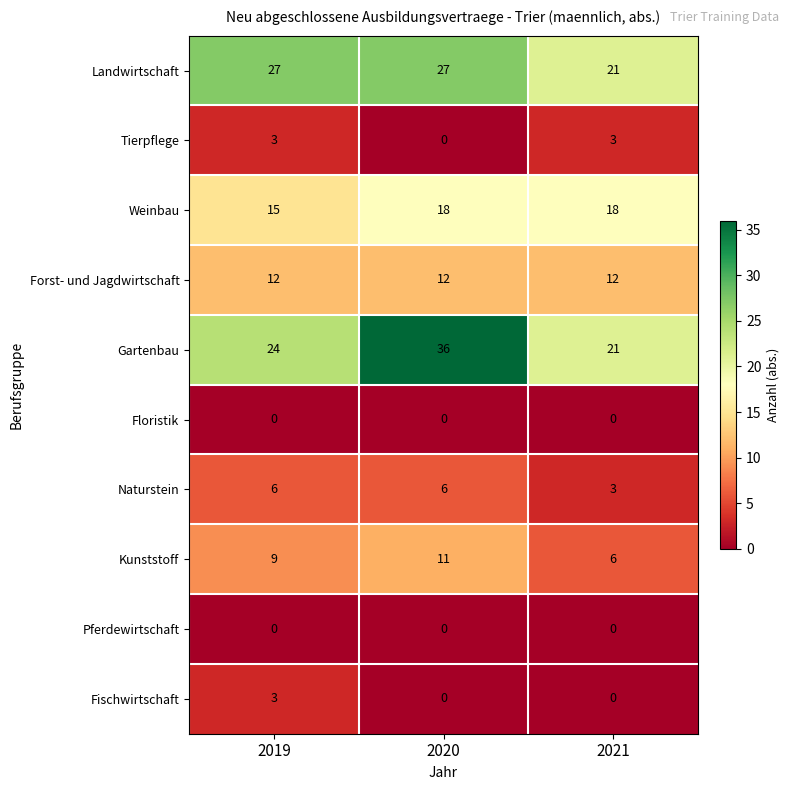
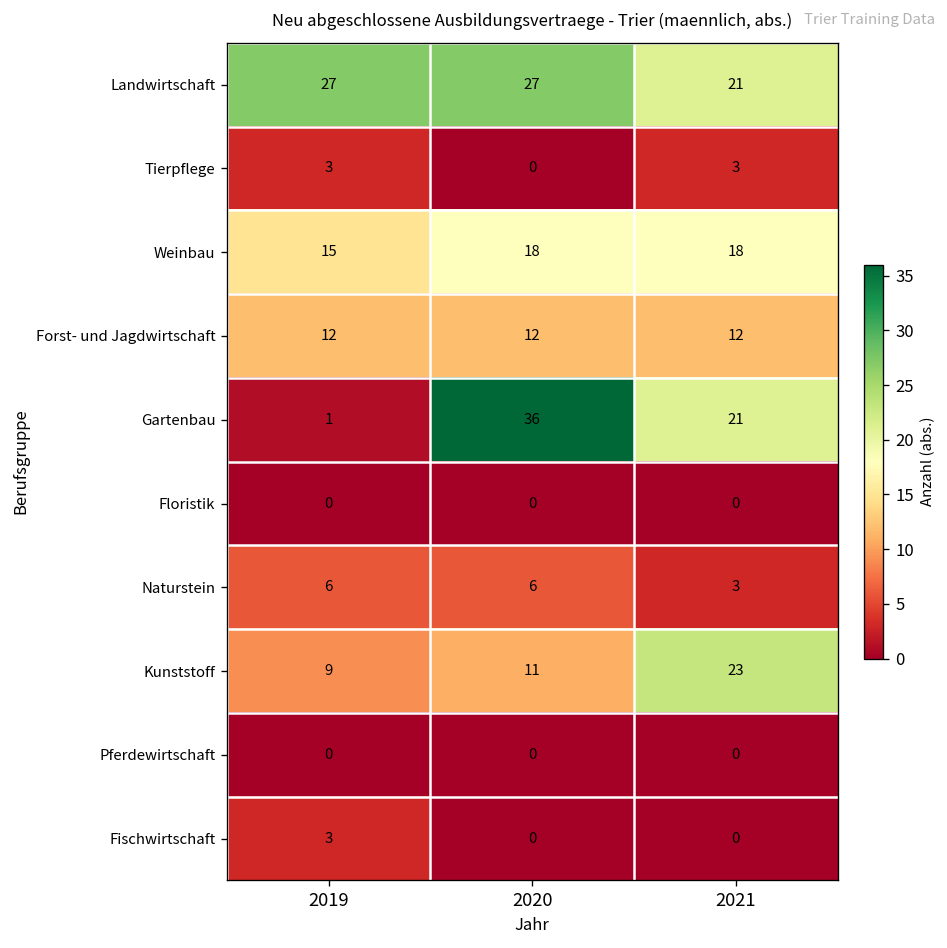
Gartenbau, 2019: 24 -> 1
Kunststoff, 2021: 6 -> 23
